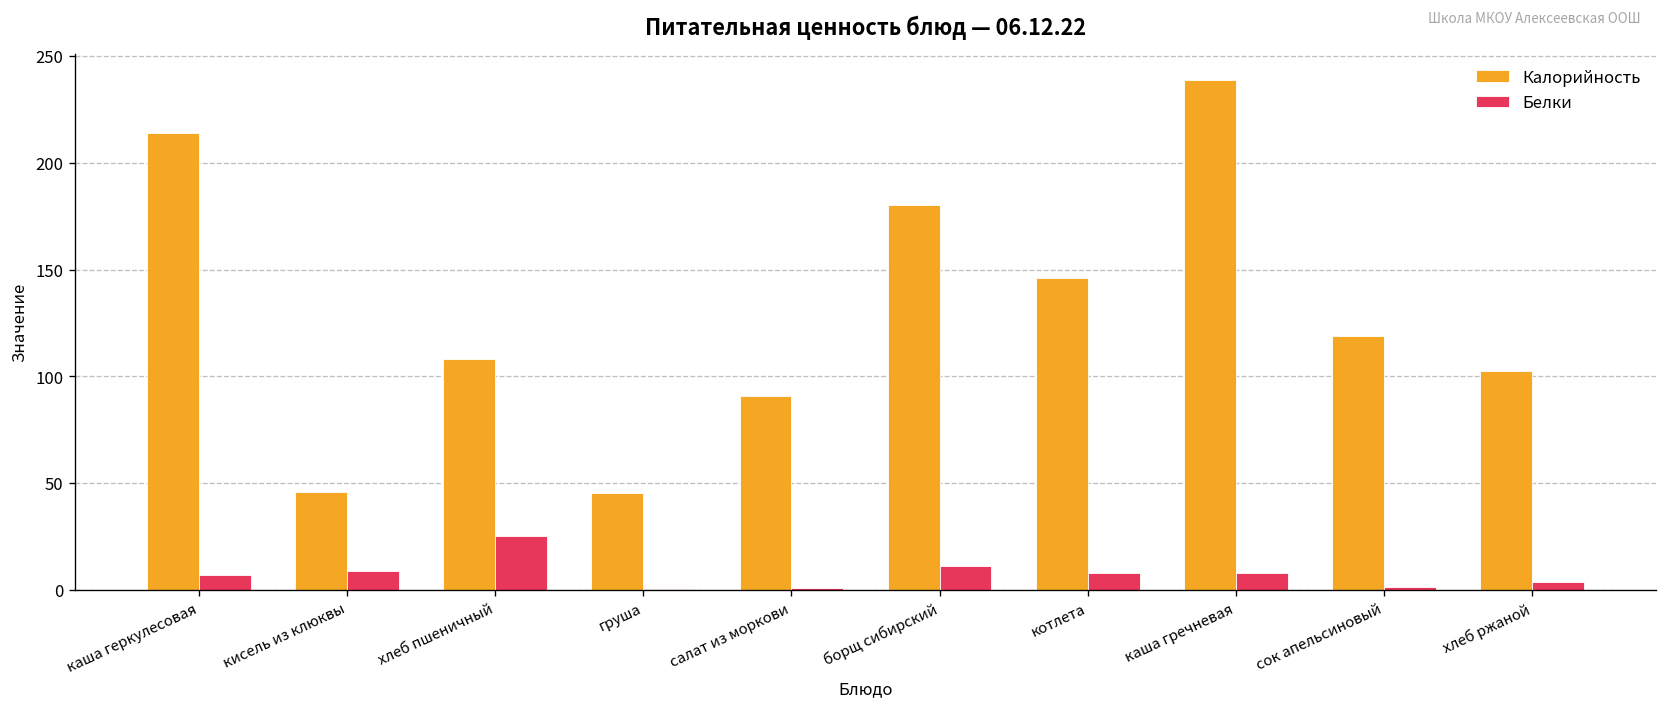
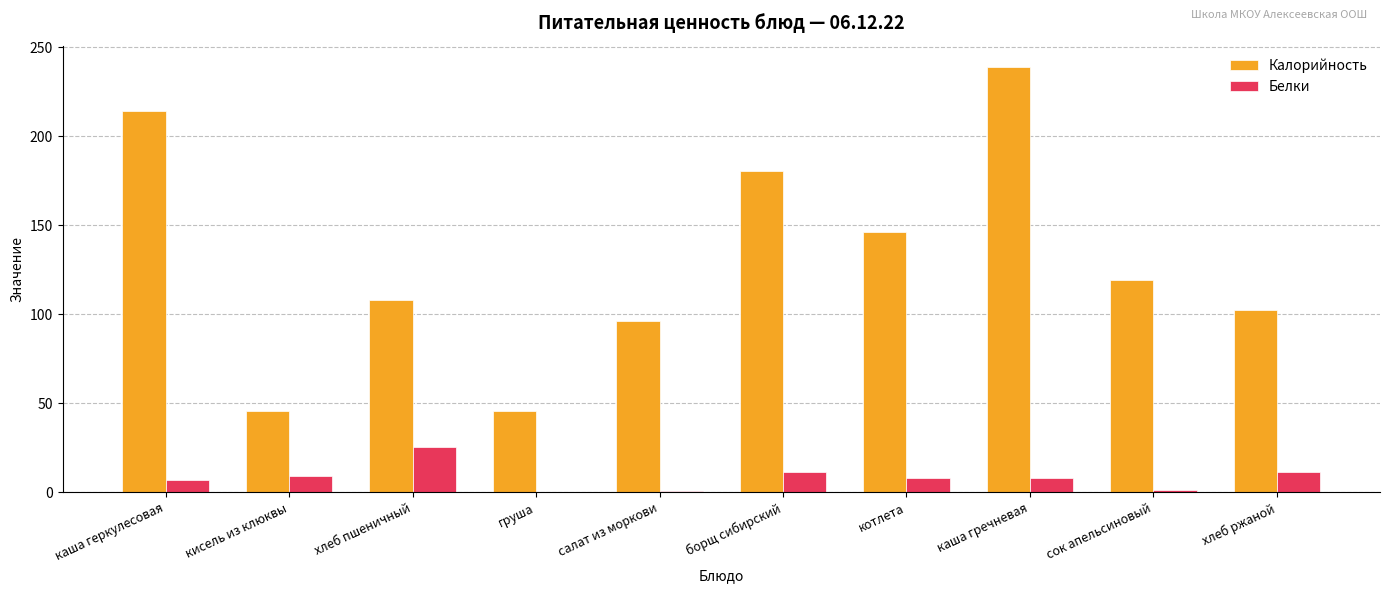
Калорийность, салат из моркови: 91 -> 96
Белки, хлеб ржаной: 4 -> 12
